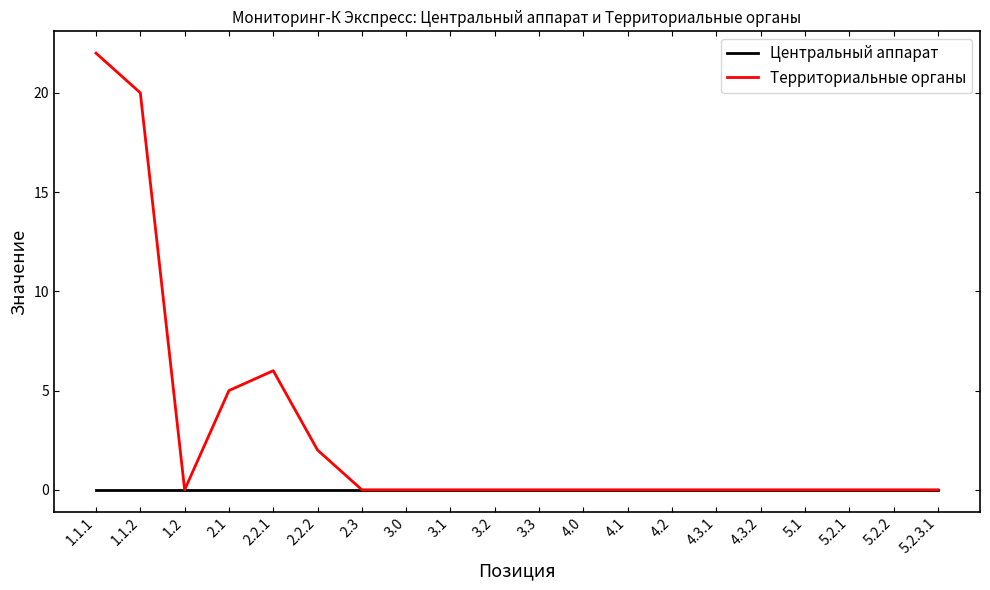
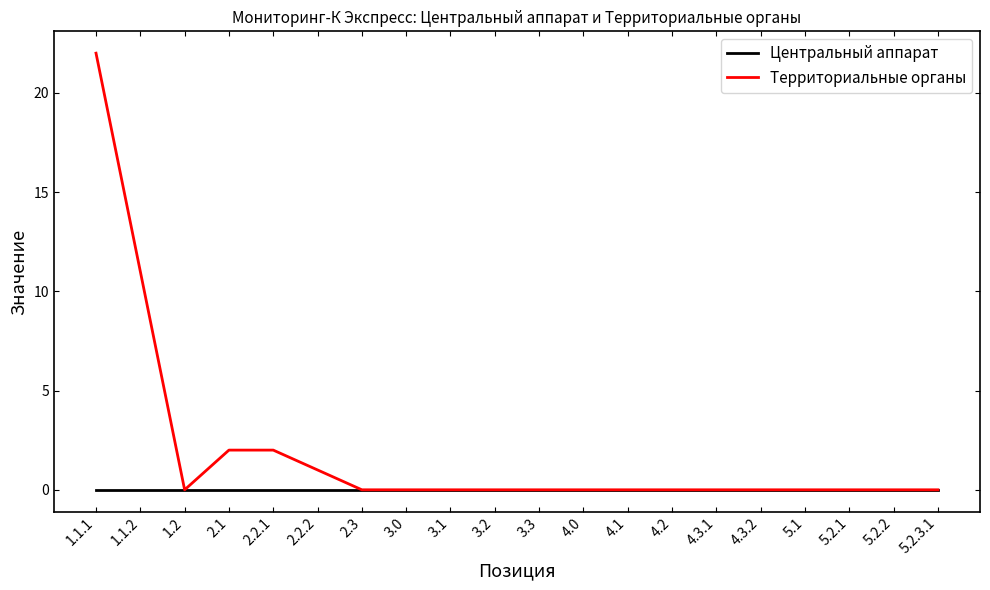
Территориальные органы, 1.1.2: 20 -> 11
Территориальные органы, 2.1: 5 -> 2
Территориальные органы, 2.2.1: 6 -> 2
Территориальные органы, 2.2.2: 2 -> 1
